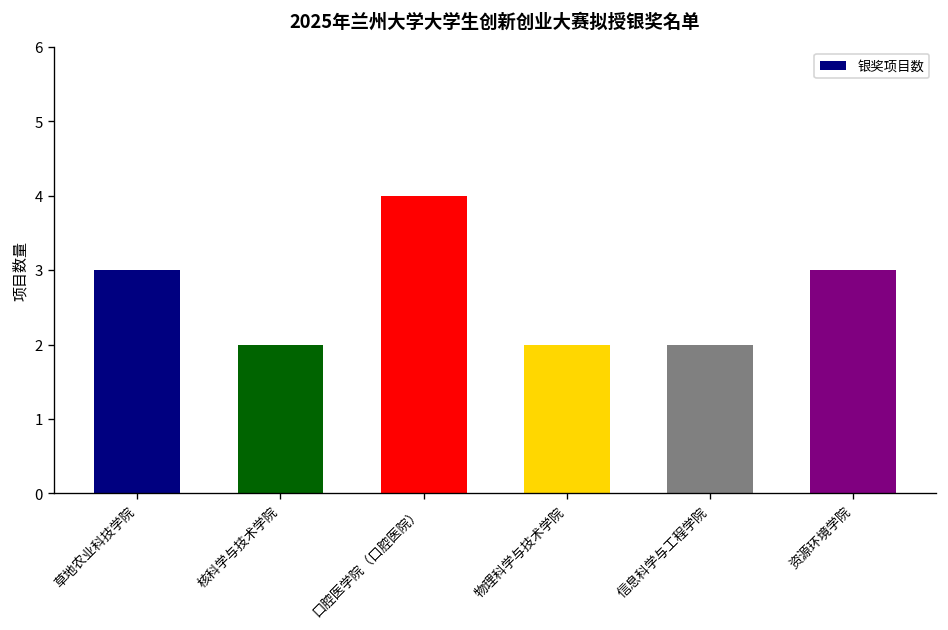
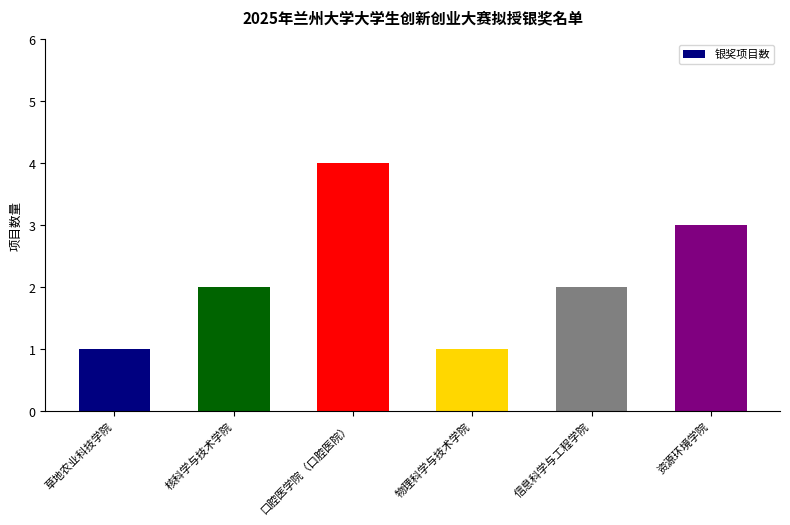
草地农业科技学院: 3 -> 1
物理科学与技术学院: 2 -> 1
